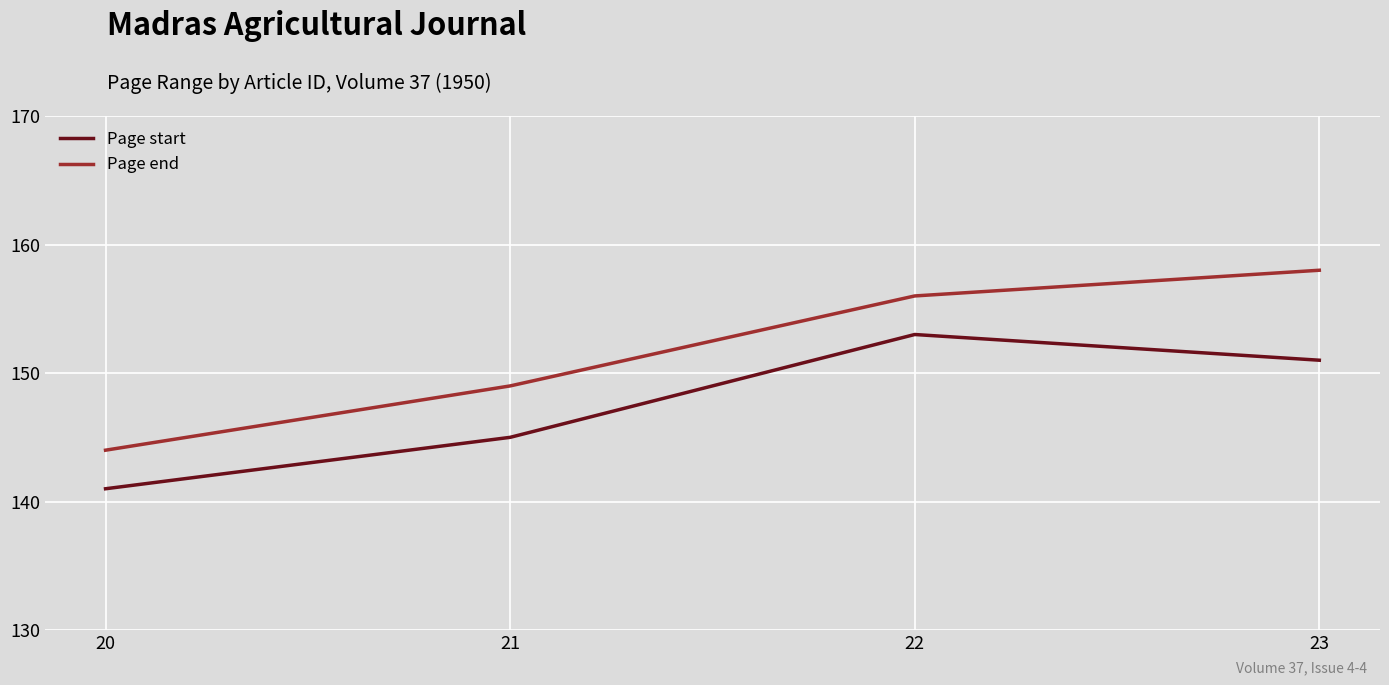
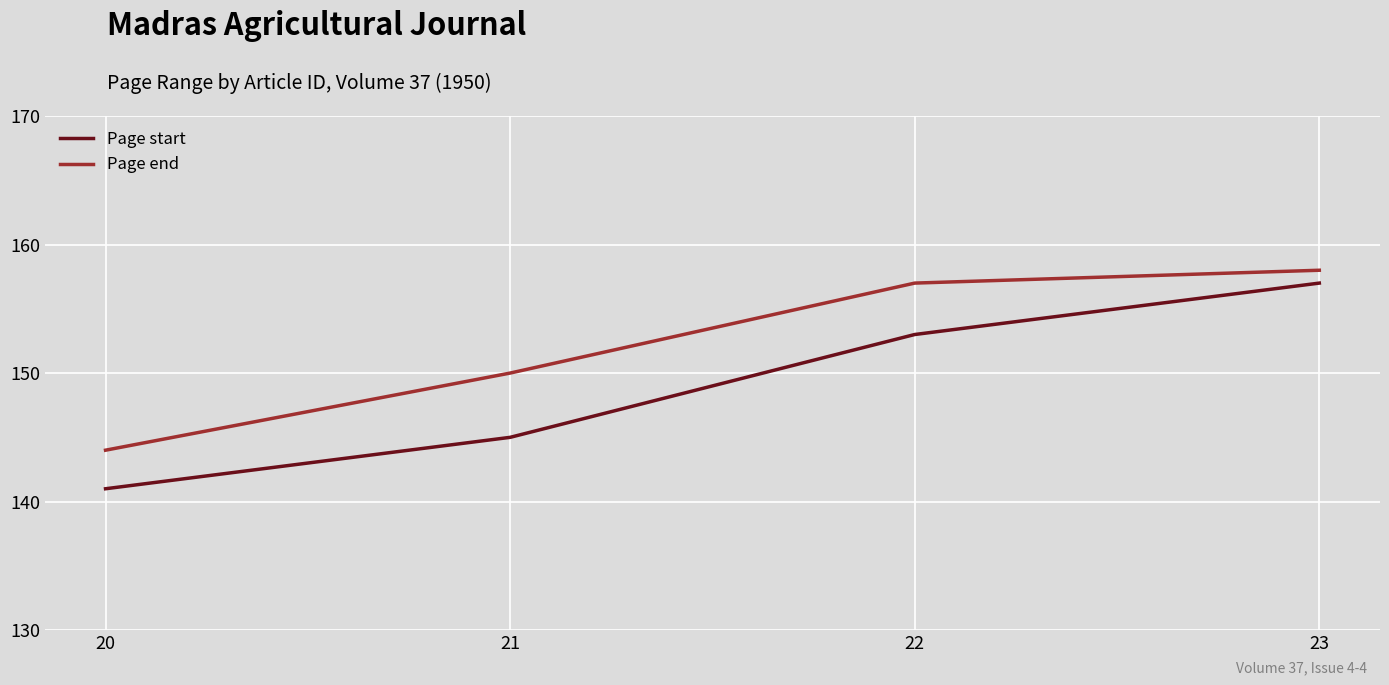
Page end, 21: 149 -> 150
Page end, 22: 156 -> 157
Page start, 23: 151 -> 157
